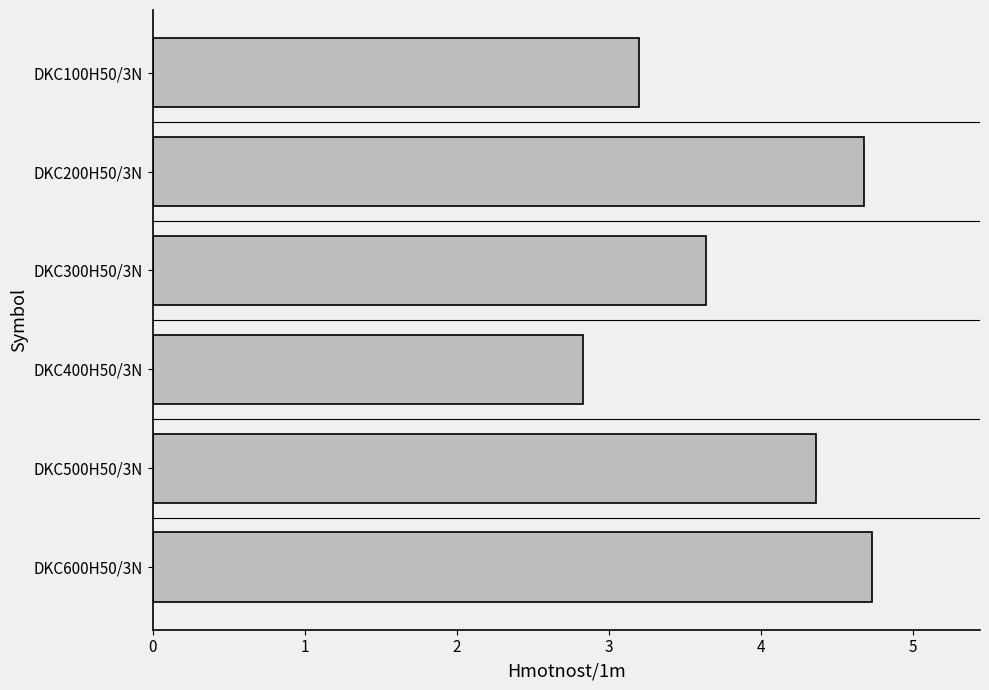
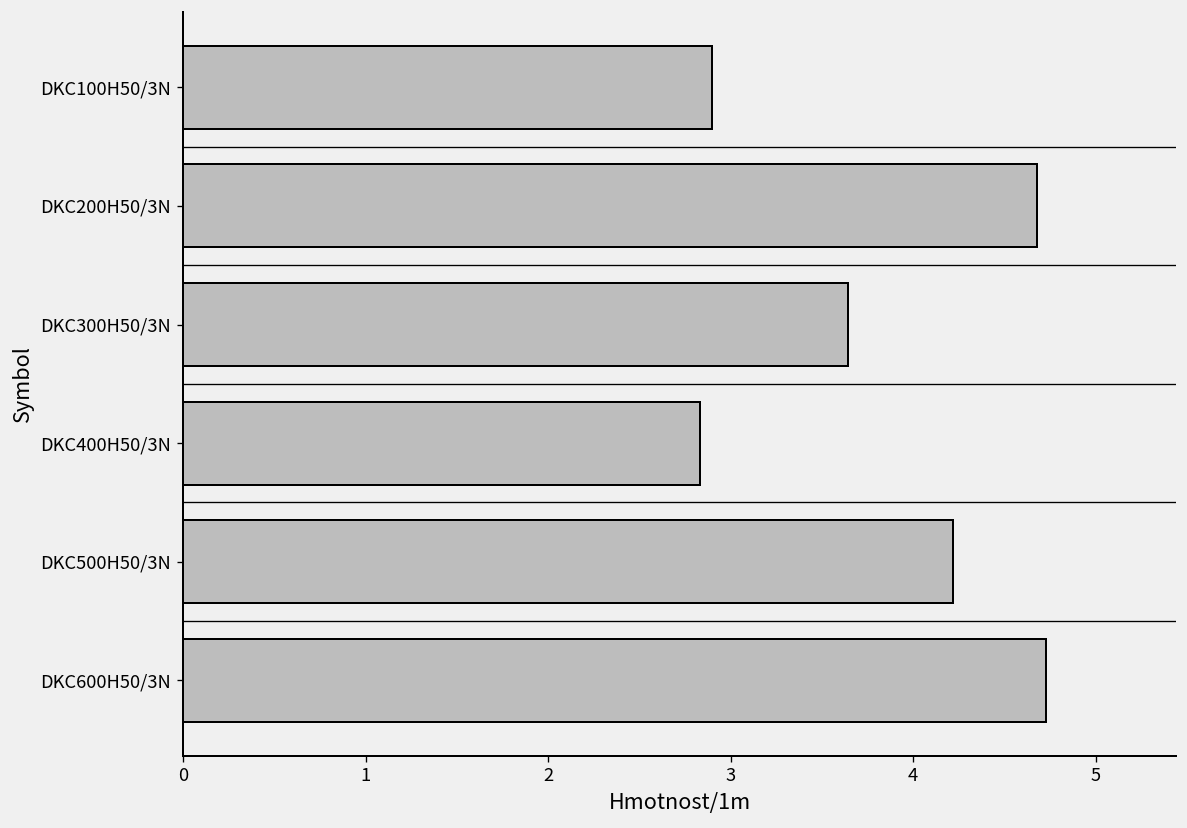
DKC100H50/3N: 3.2 -> 2.9
DKC500H50/3N: 4.36 -> 4.22
